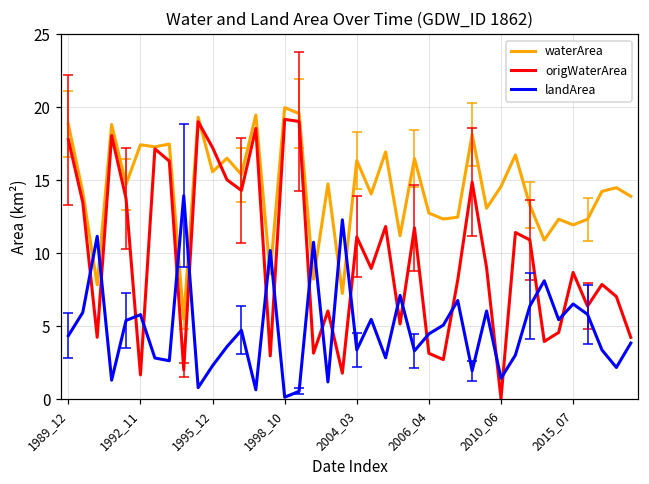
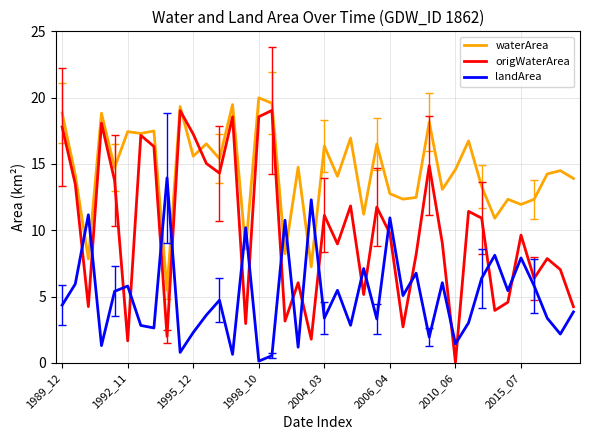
origWaterArea, 1998_10: 19.2 -> 18.6
origWaterArea, 2006_04: 3.2 -> 9.8
landArea, 2006_04: 4.5 -> 10.9
origWaterArea, 2015_07: 8.7 -> 9.6
landArea, 2015_07: 6.5 -> 7.9
